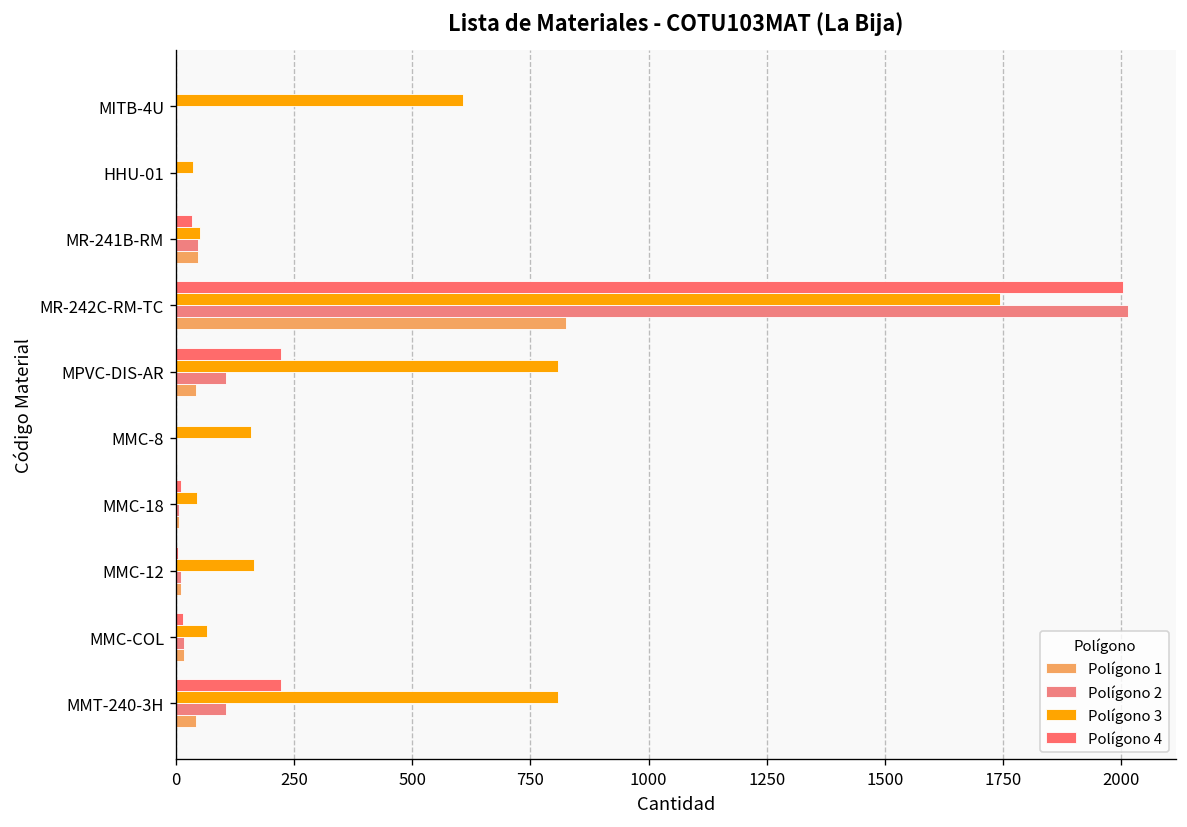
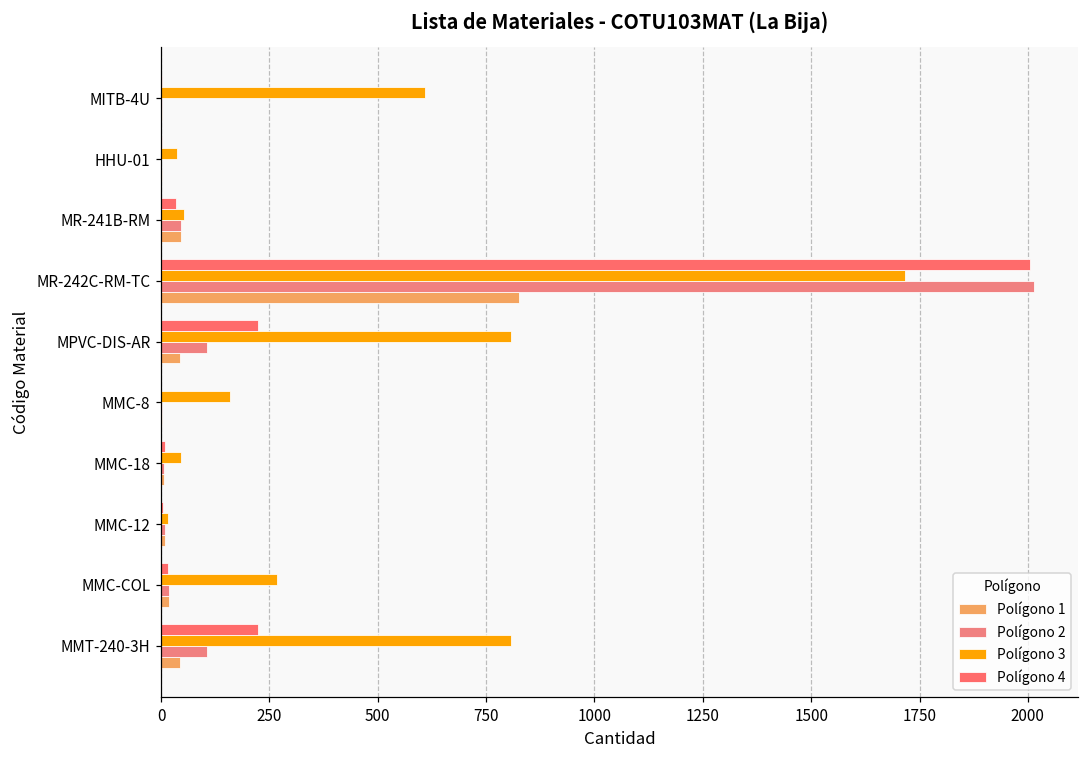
Polígono 3, MR-242C-RM-TC: 1740 -> 1720
Polígono 3, MMC-12: 170 -> 20
Polígono 3, MMC-COL: 70 -> 270
